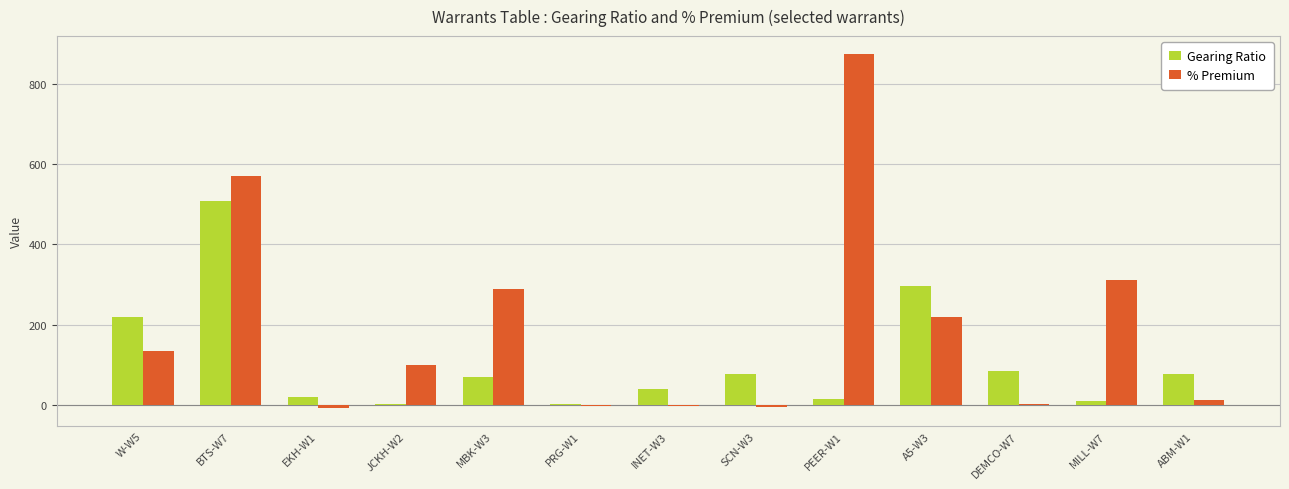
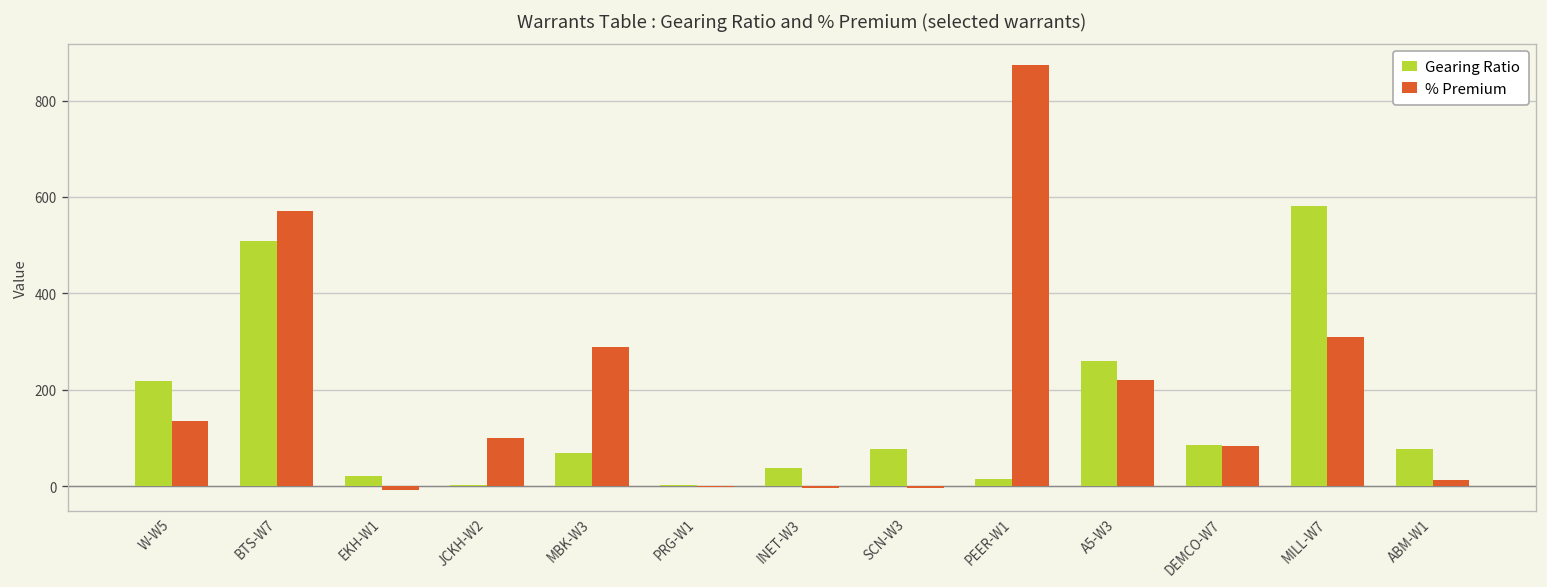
Gearing Ratio, A5-W3: 300 -> 260
% Premium, DEMCO-W7: 0 -> 80
Gearing Ratio, MILL-W7: 10 -> 580
